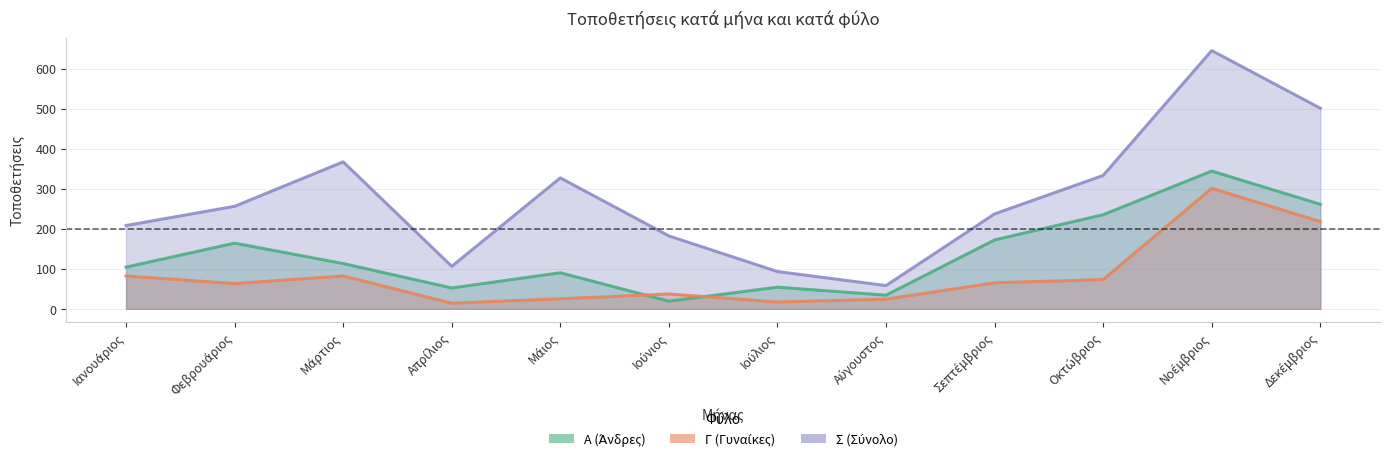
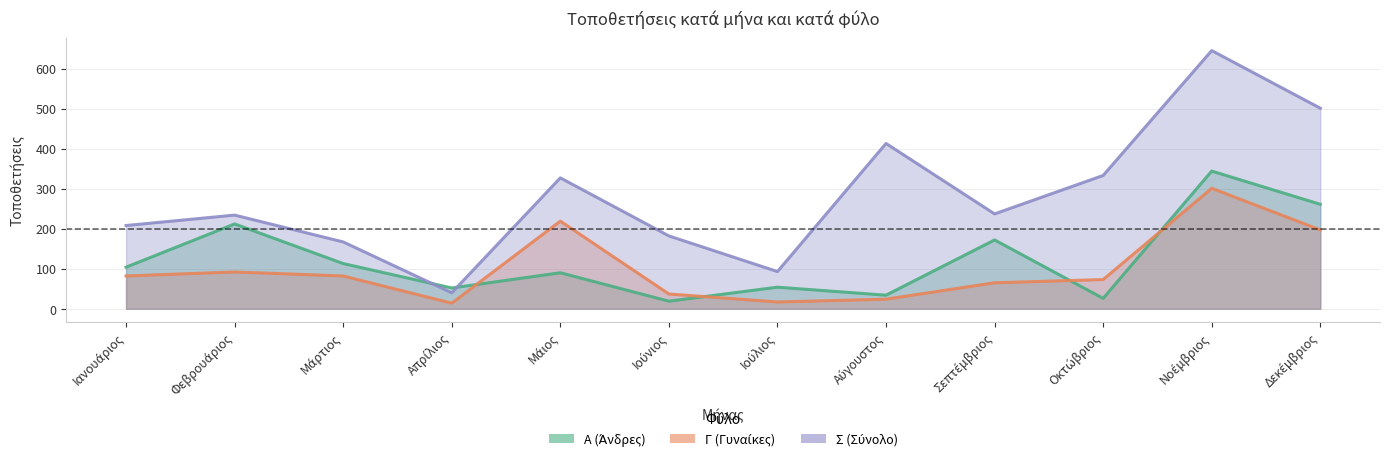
Α (Άνδρες), Φεβρουάριος: 160 -> 210
Γ (Γυναίκες), Φεβρουάριος: 60 -> 90
Σ (Σύνολο), Φεβρουάριος: 260 -> 230
Σ (Σύνολο), Μάρτιος: 370 -> 170
Σ (Σύνολο), Απρίλιος: 110 -> 40
Γ (Γυναίκες), Μάιος: 30 -> 220
Σ (Σύνολο), Αύγουστος: 60 -> 410
Α (Άνδρες), Οκτώβριος: 240 -> 30
Γ (Γυναίκες), Δεκέμβριος: 220 -> 200
